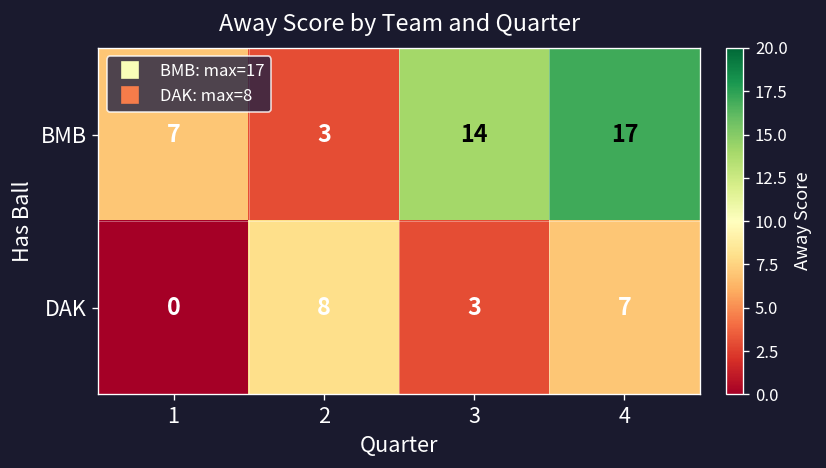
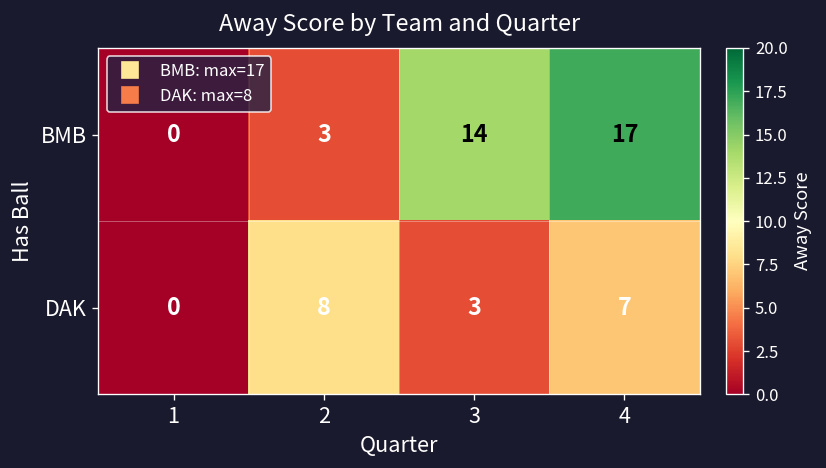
BMB, 1: 7 -> 0
